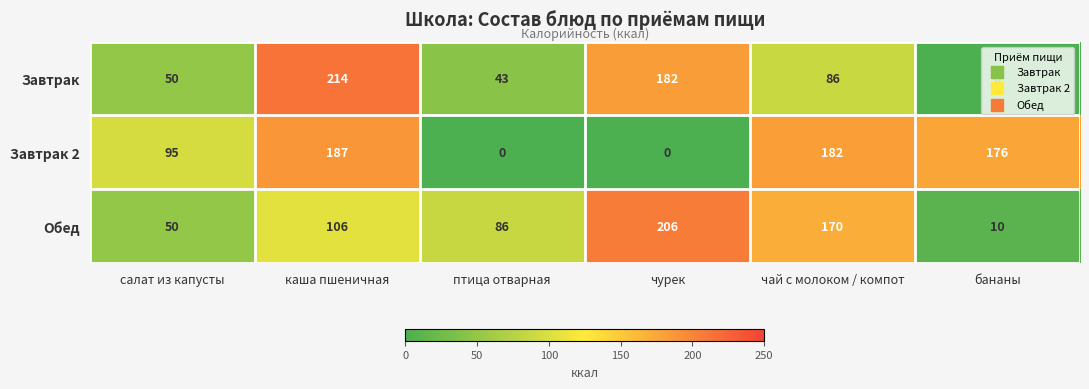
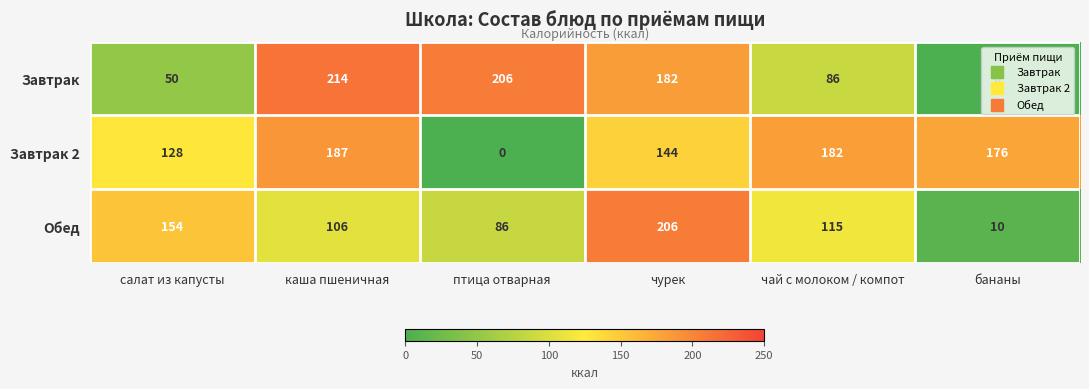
Завтрак, птица отварная: 43 -> 206
Завтрак 2, салат из капусты: 95 -> 128
Завтрак 2, чурек: 0 -> 144
Обед, салат из капусты: 50 -> 154
Обед, чай с молоком / компот: 170 -> 115
